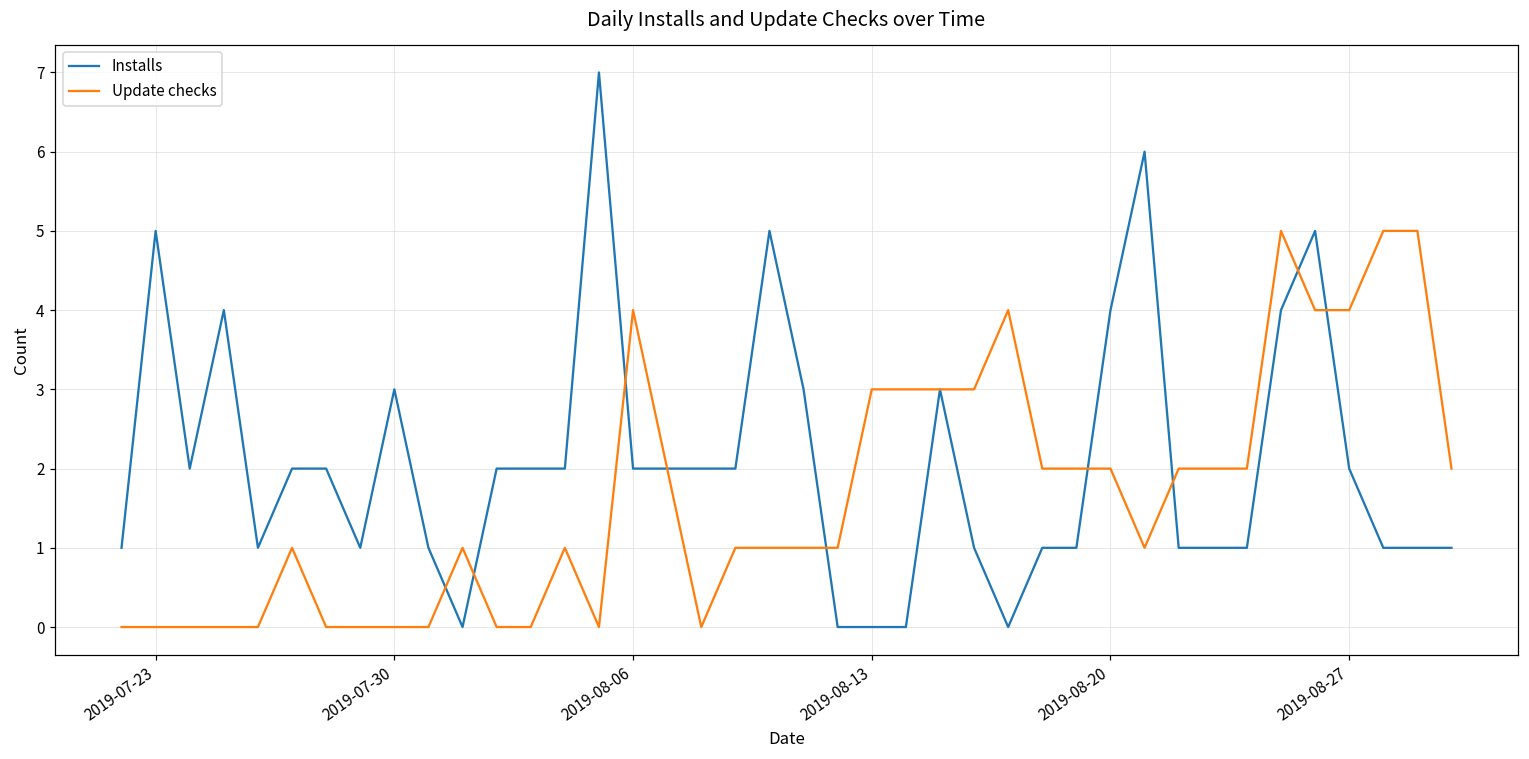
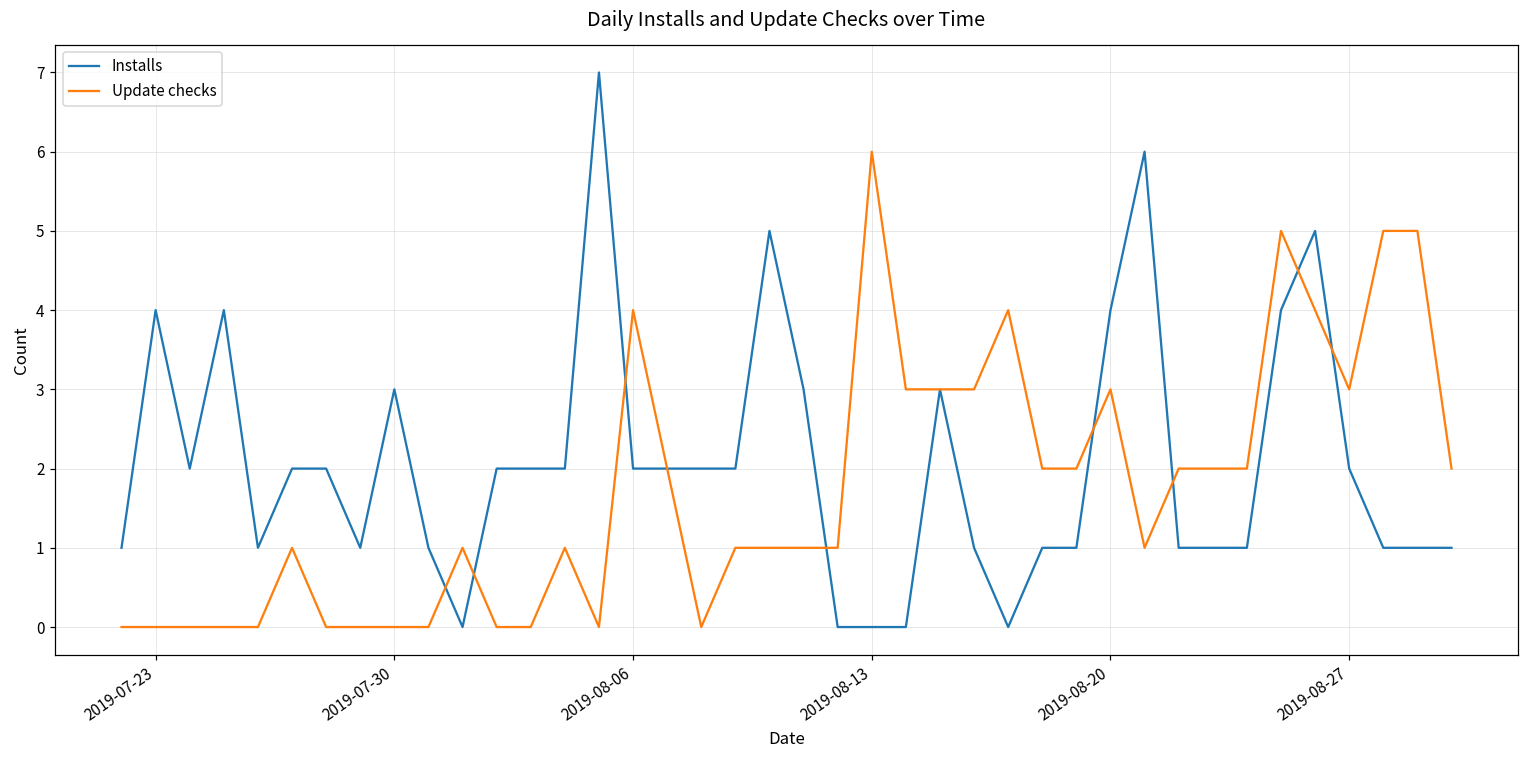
Installs, 2019-07-23: 5 -> 4
Update checks, 2019-08-13: 3 -> 6
Update checks, 2019-08-20: 2 -> 3
Update checks, 2019-08-27: 4 -> 3
